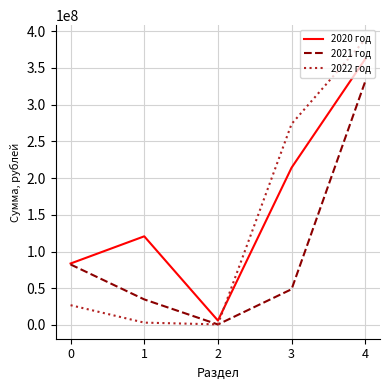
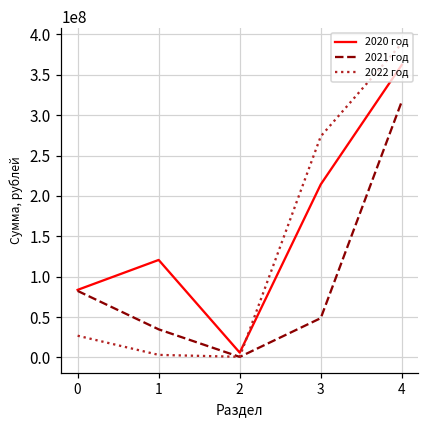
2021 год, 4: 330000000 -> 320000000
